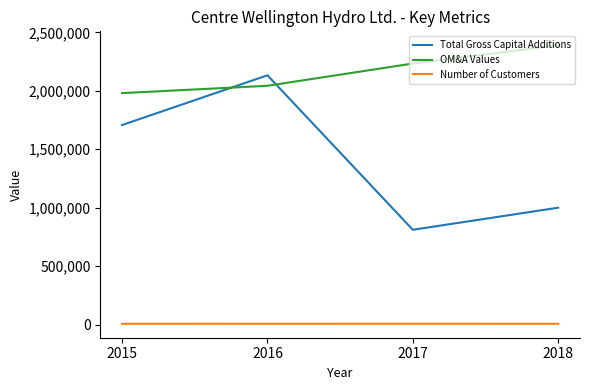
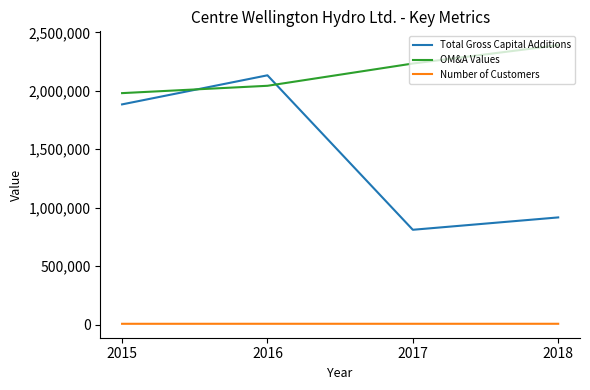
Total Gross Capital Additions, 2015: 1,710,000 -> 1,880,000
Total Gross Capital Additions, 2018: 1,000,000 -> 920,000
